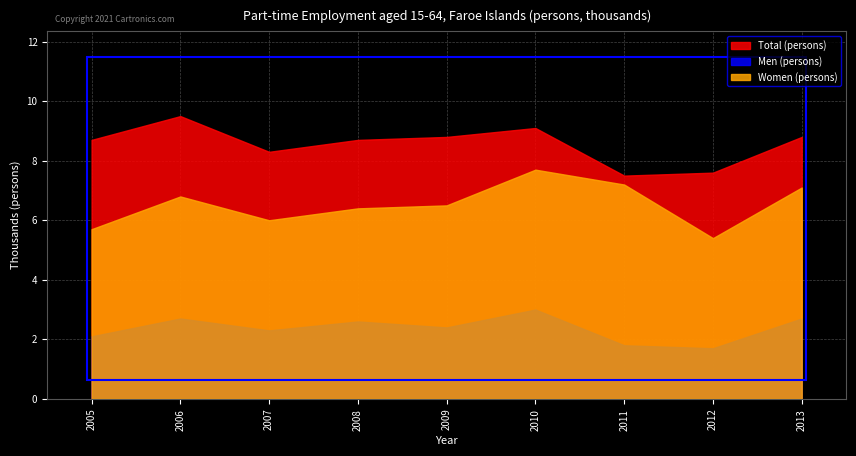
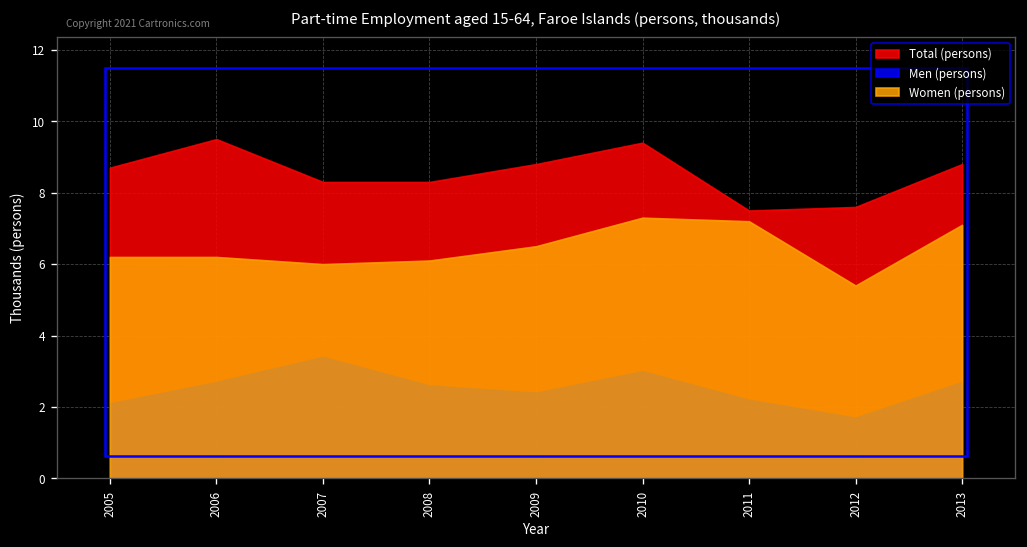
Women (persons), 2005: 5.7 -> 6.2
Women (persons), 2006: 6.8 -> 6.2
Men (persons), 2007: 2.3 -> 3.4
Total (persons), 2008: 8.7 -> 8.3
Women (persons), 2008: 6.4 -> 6.1
Total (persons), 2010: 9.1 -> 9.4
Women (persons), 2010: 7.7 -> 7.3
Men (persons), 2011: 1.8 -> 2.2
